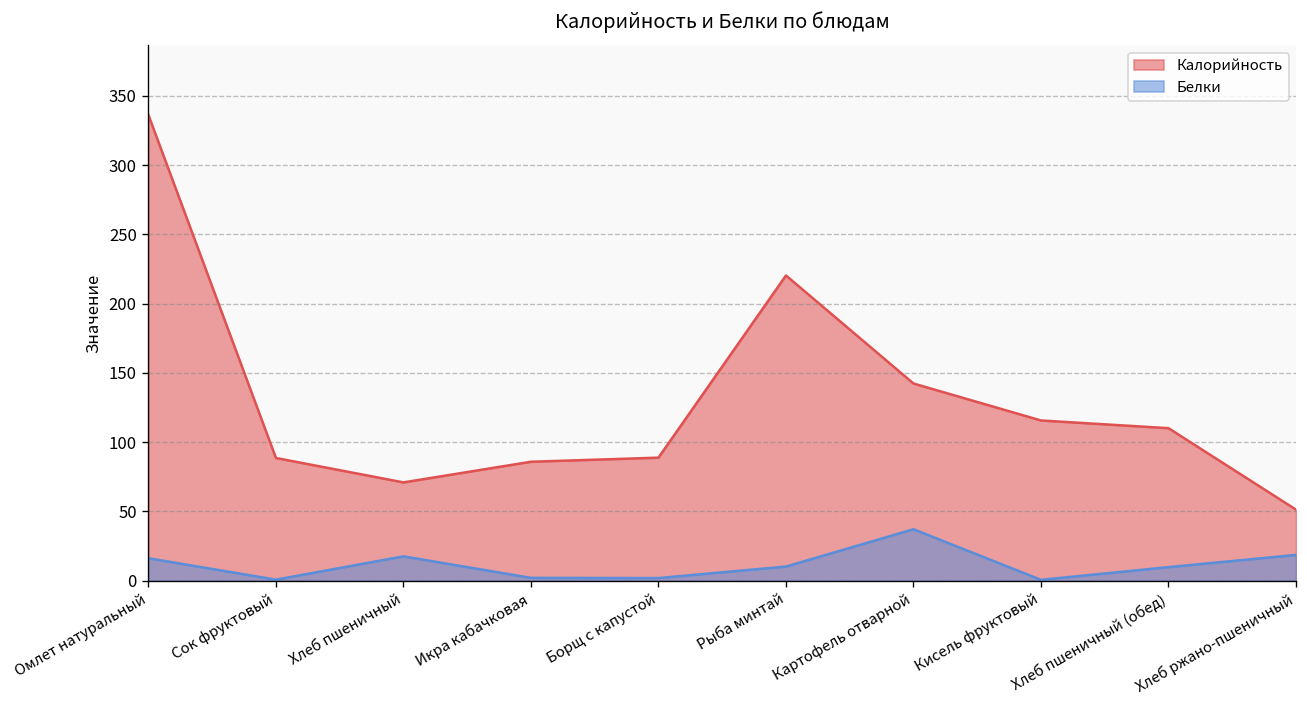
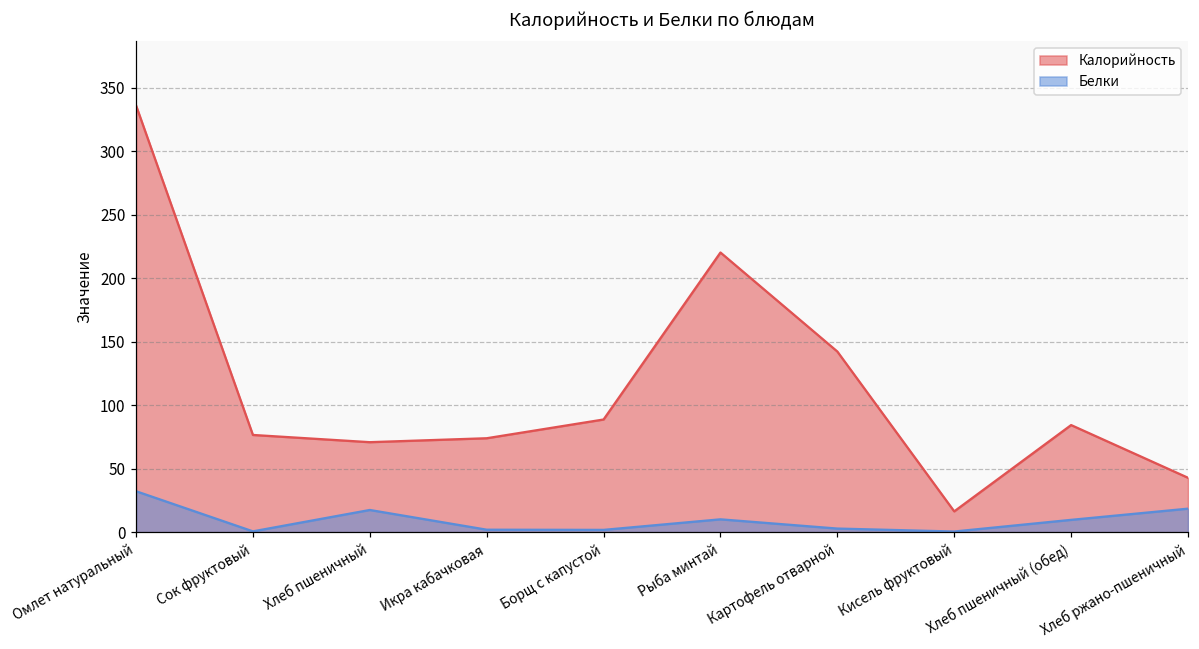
Белки, Омлет натуральный: 16 -> 32
Калорийность, Сок фруктовый: 89 -> 77
Калорийность, Икра кабачковая: 86 -> 74
Белки, Картофель отварной: 37 -> 3
Калорийность, Кисель фруктовый: 116 -> 16
Калорийность, Хлеб пшеничный (обед): 110 -> 84
Калорийность, Хлеб ржано-пшеничный: 51 -> 43
